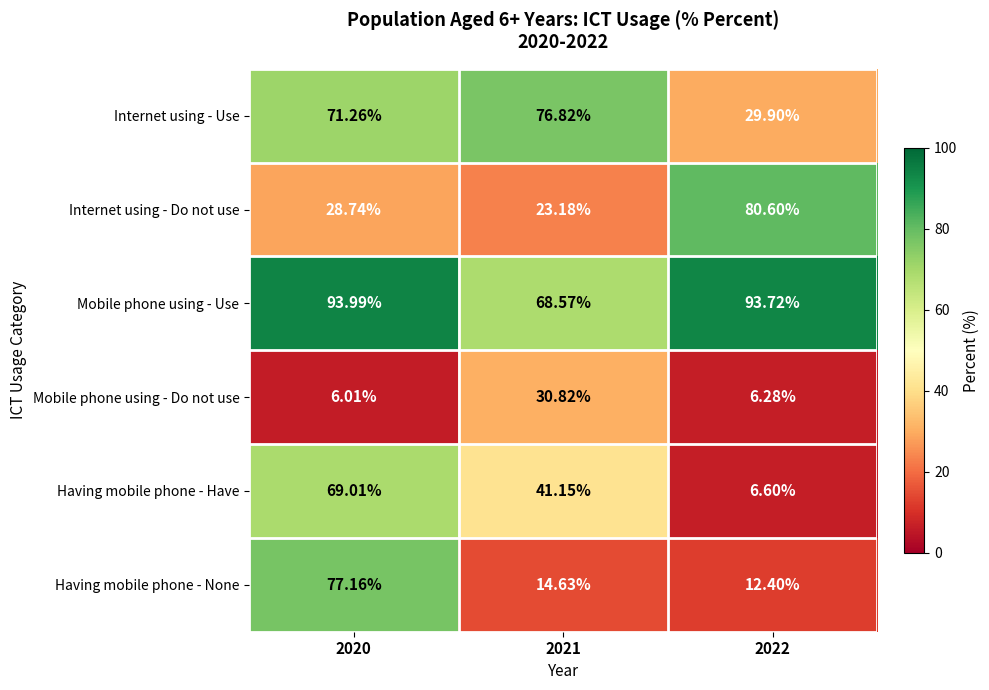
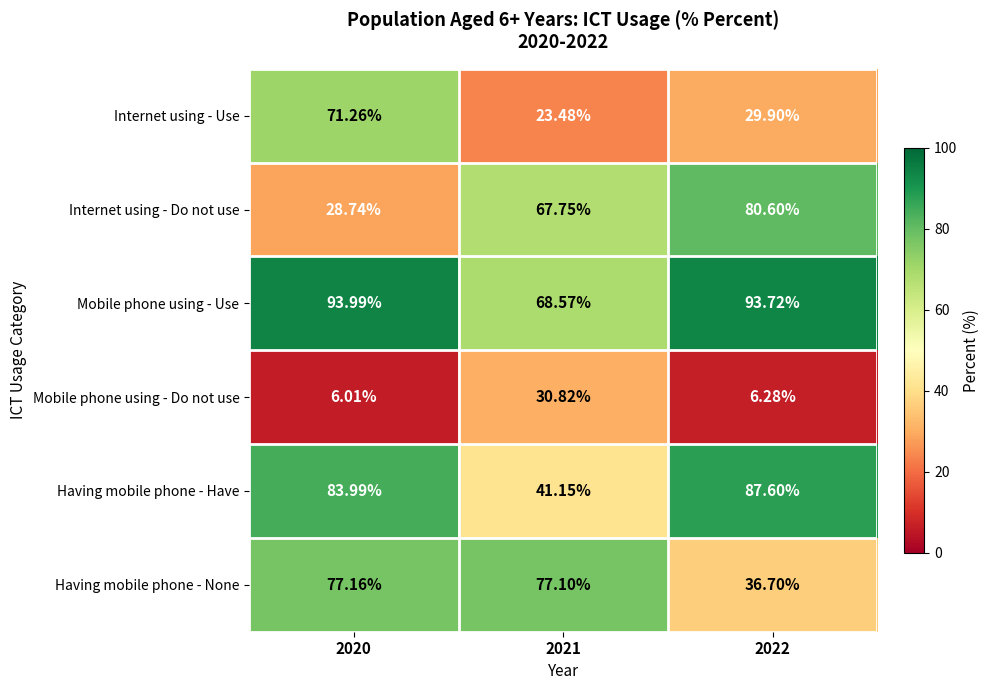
Internet using - Use, 2021: 76.82% -> 23.48%
Internet using - Do not use, 2021: 23.18% -> 67.75%
Having mobile phone - Have, 2020: 69.01% -> 83.99%
Having mobile phone - Have, 2022: 6.60% -> 87.60%
Having mobile phone - None, 2021: 14.63% -> 77.10%
Having mobile phone - None, 2022: 12.40% -> 36.70%
